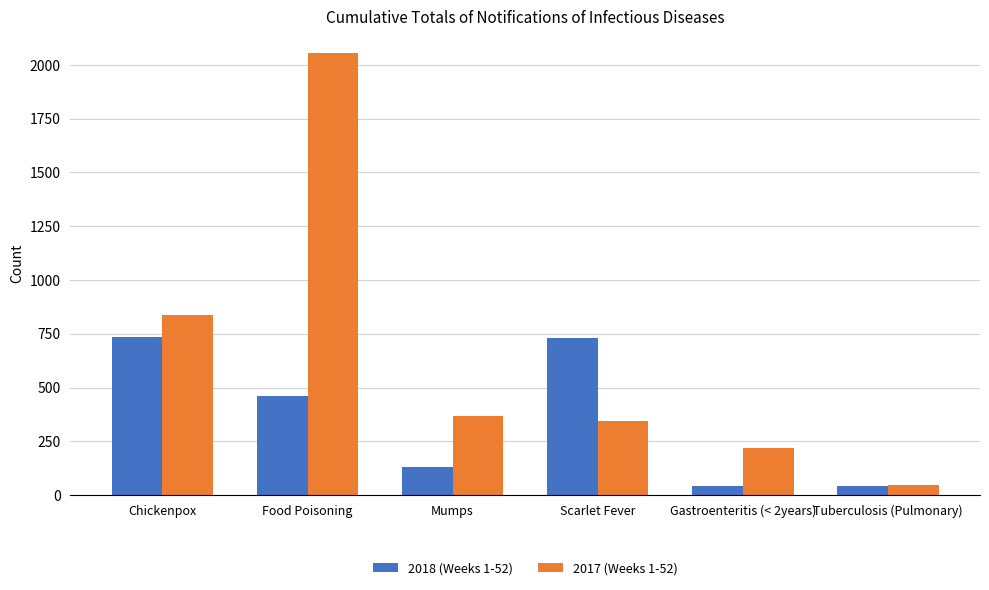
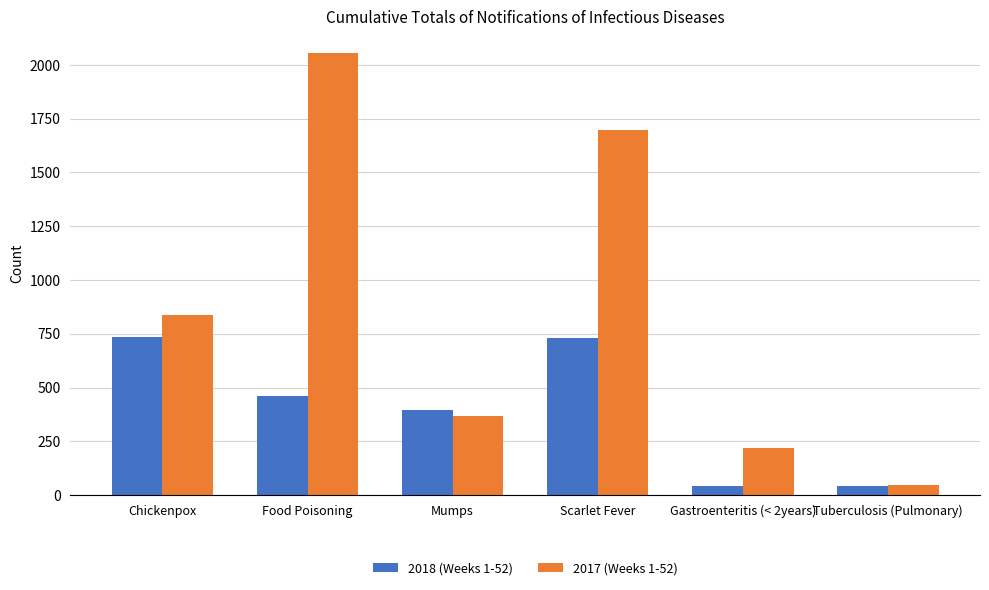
2018 (Weeks 1-52), Mumps: 130 -> 390
2017 (Weeks 1-52), Scarlet Fever: 340 -> 1700
